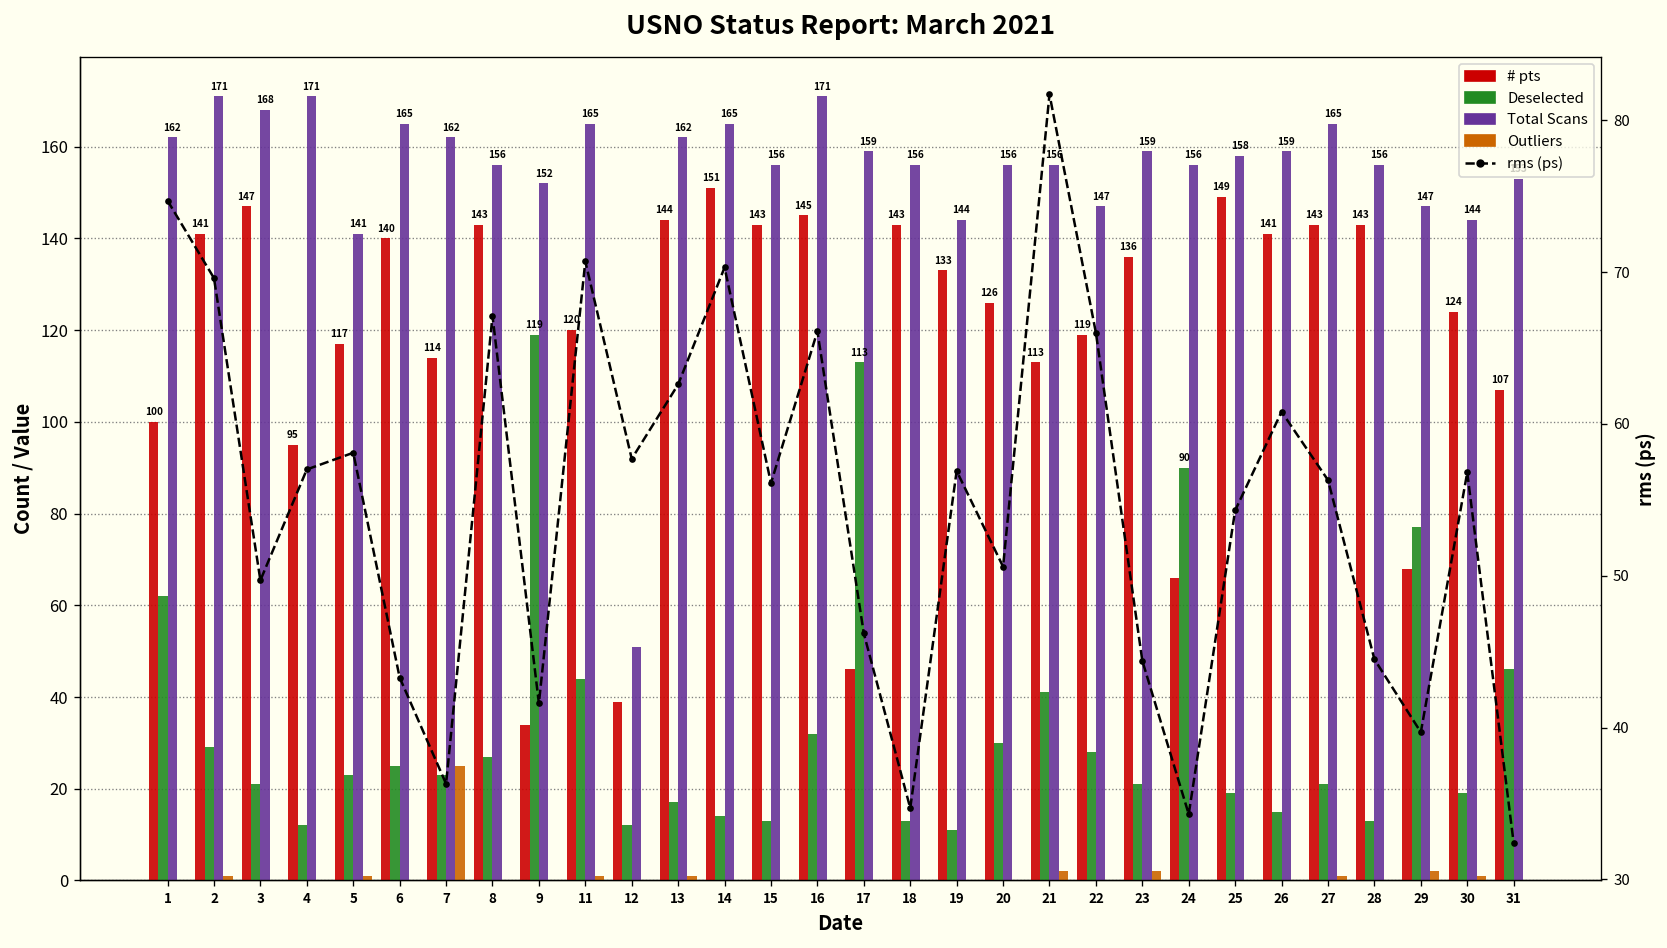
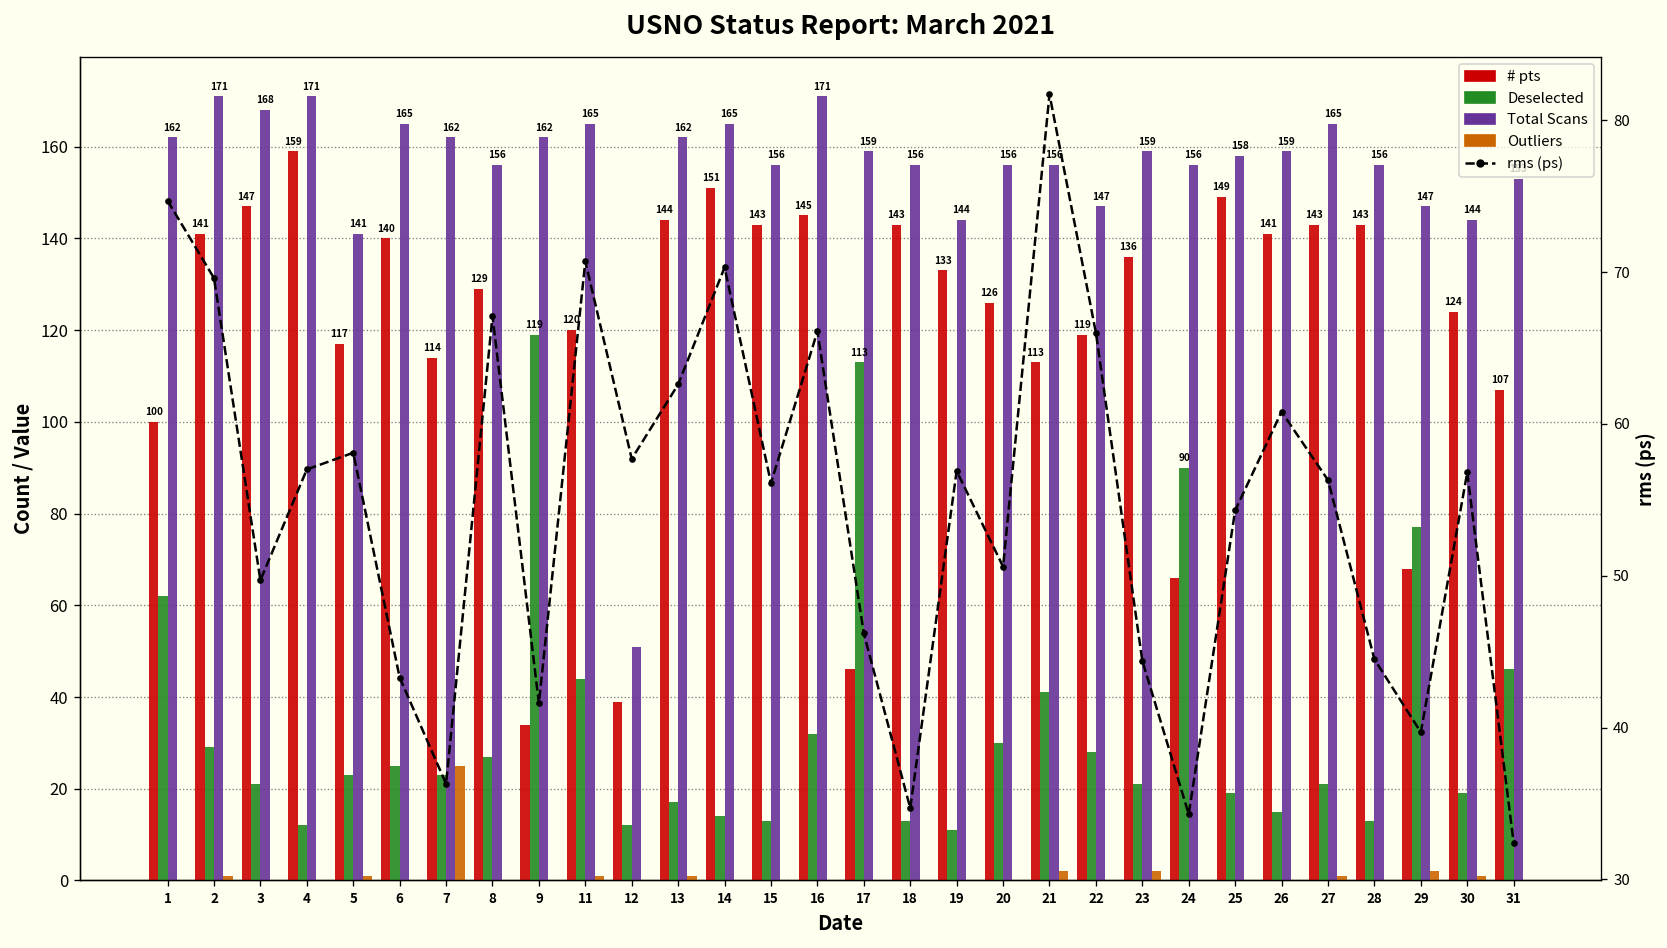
# pts, 4: 95 -> 159
# pts, 8: 143 -> 129
Total Scans, 9: 152 -> 162
